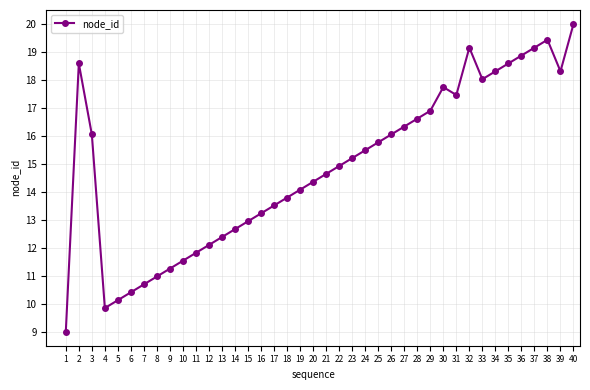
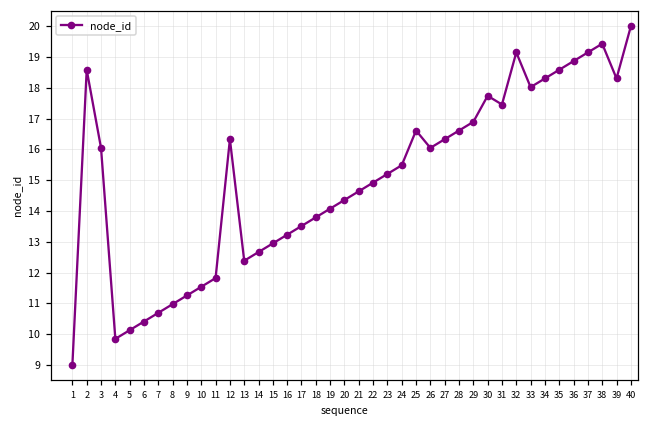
12: 12.1 -> 16.3
25: 15.8 -> 16.6
